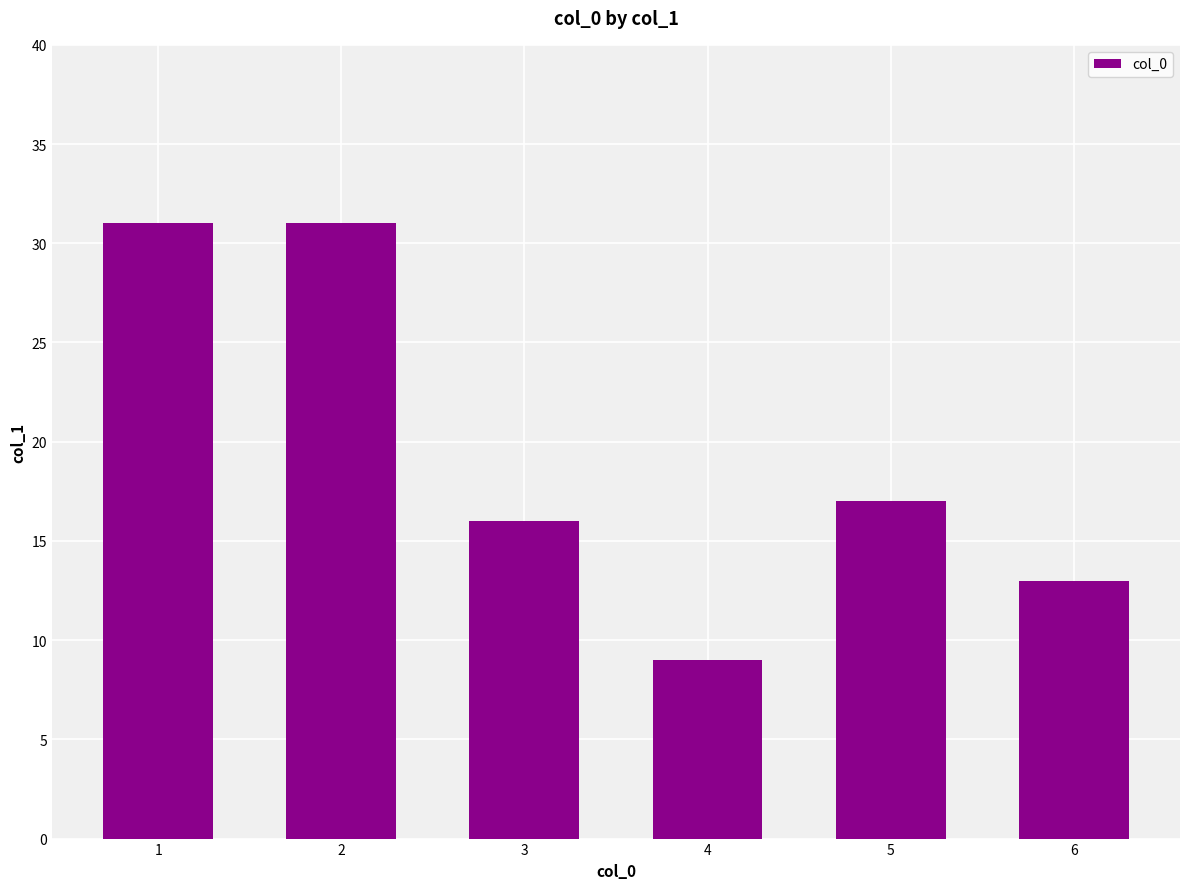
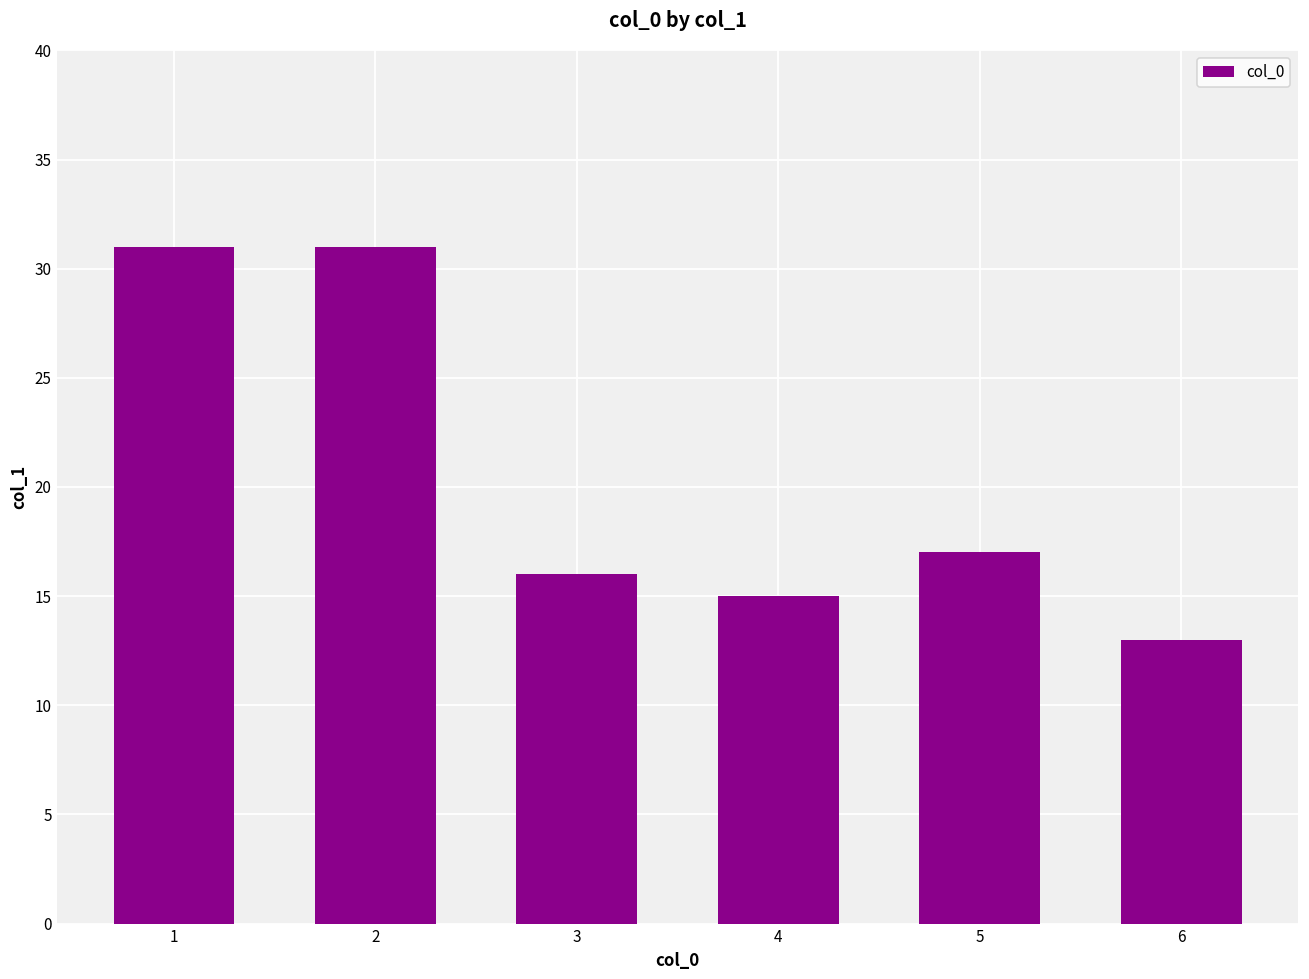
4: 9 -> 15
